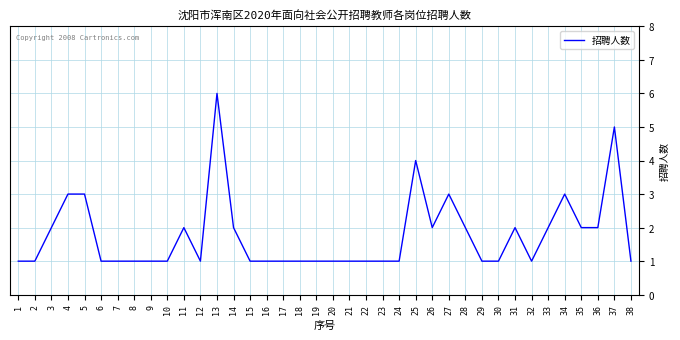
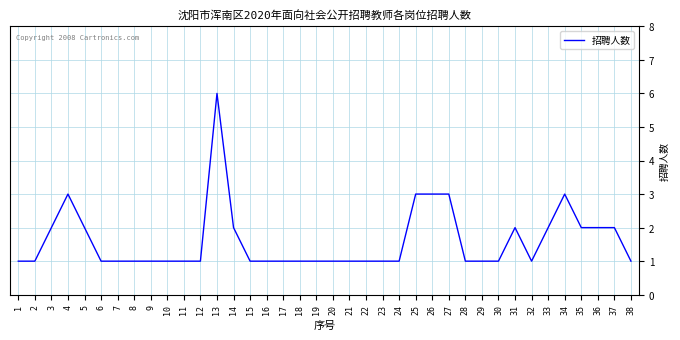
5: 3 -> 2
11: 2 -> 1
25: 4 -> 3
26: 2 -> 3
28: 2 -> 1
37: 5 -> 2
